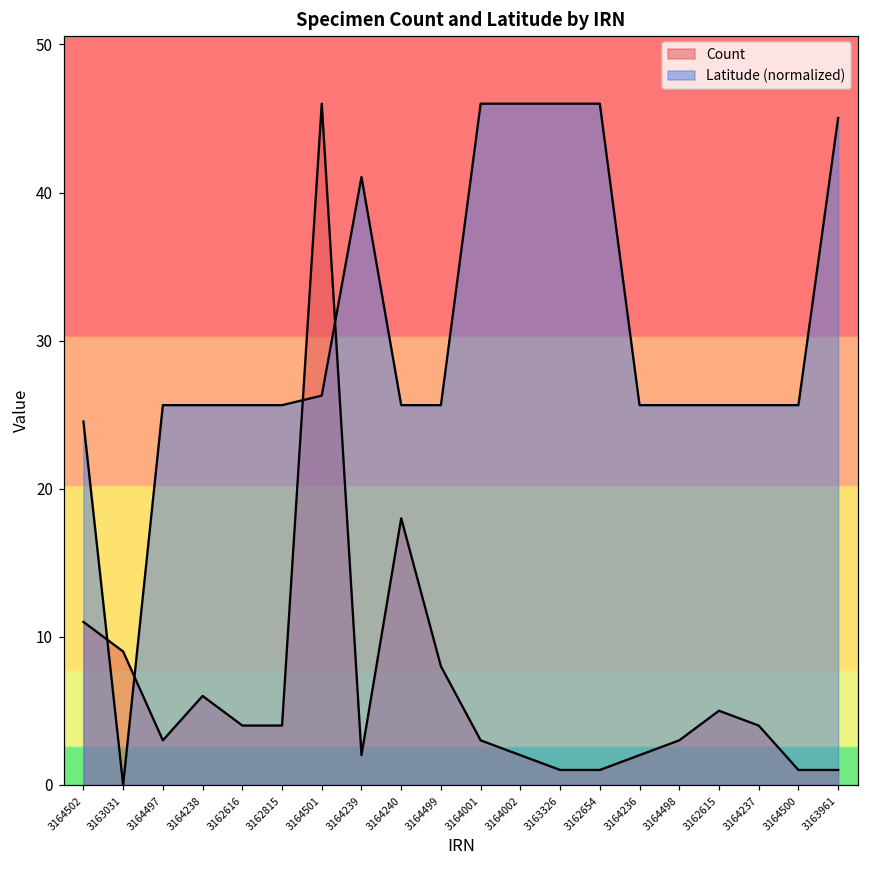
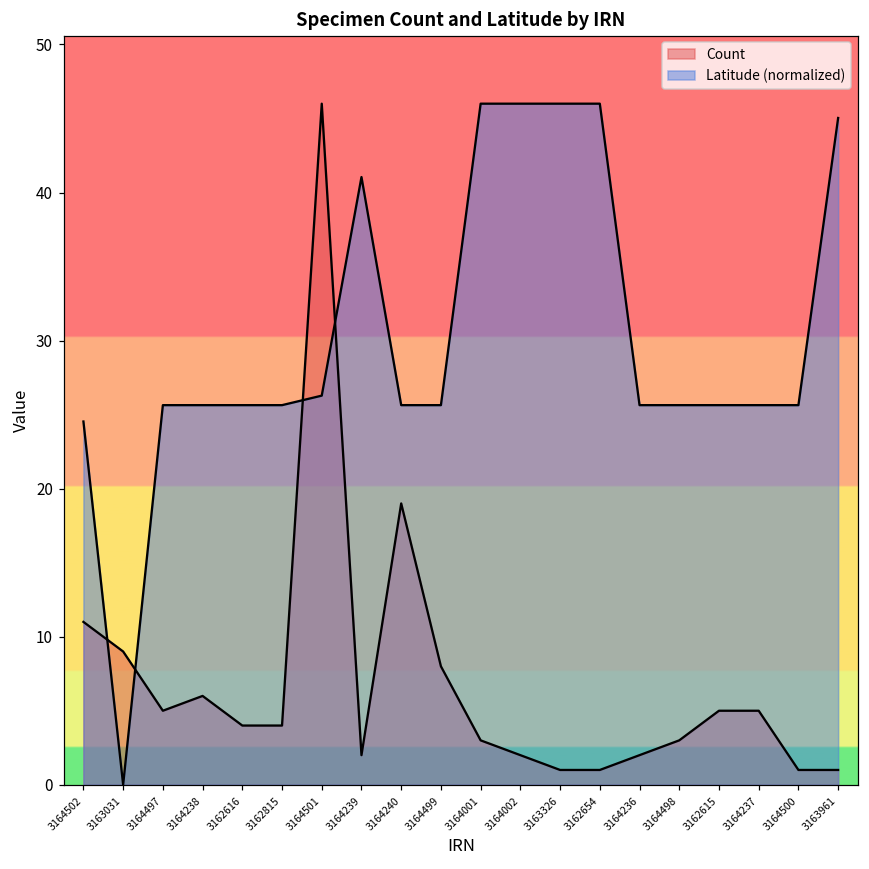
Count, 3164497: 3 -> 5
Count, 3164240: 18 -> 19
Count, 3164237: 4 -> 5
